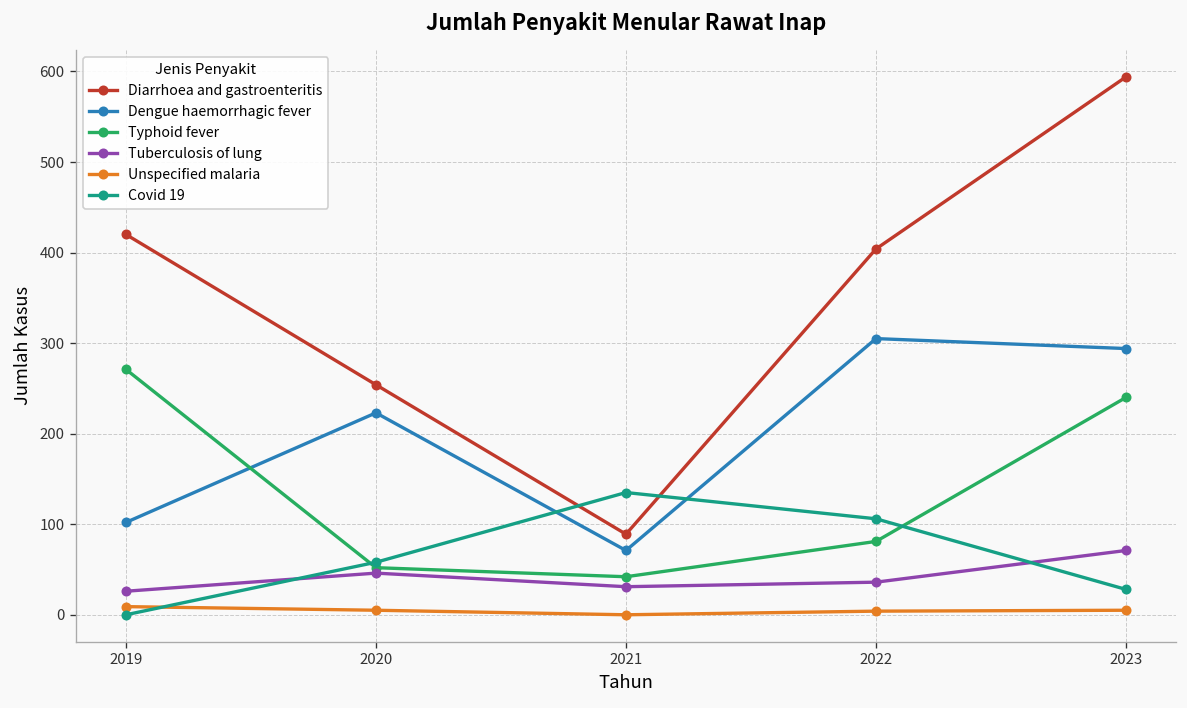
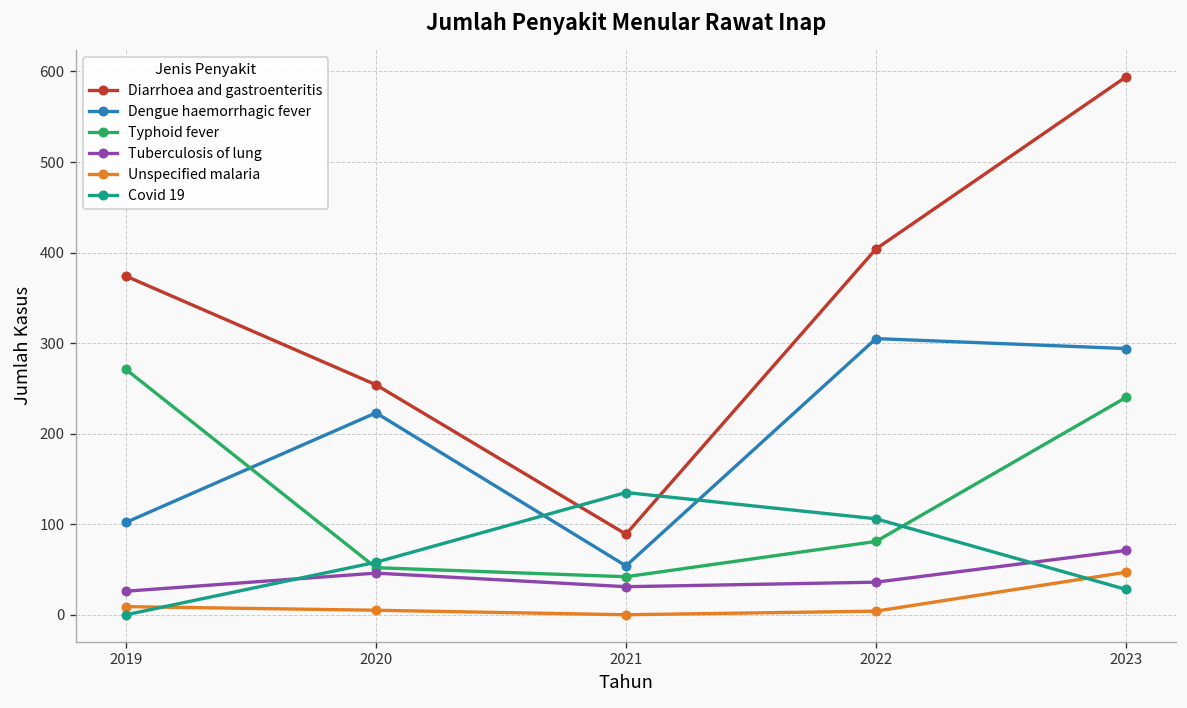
Diarrhoea and gastroenteritis, 2019: 420 -> 370
Dengue haemorrhagic fever, 2021: 70 -> 50
Unspecified malaria, 2023: 10 -> 50
